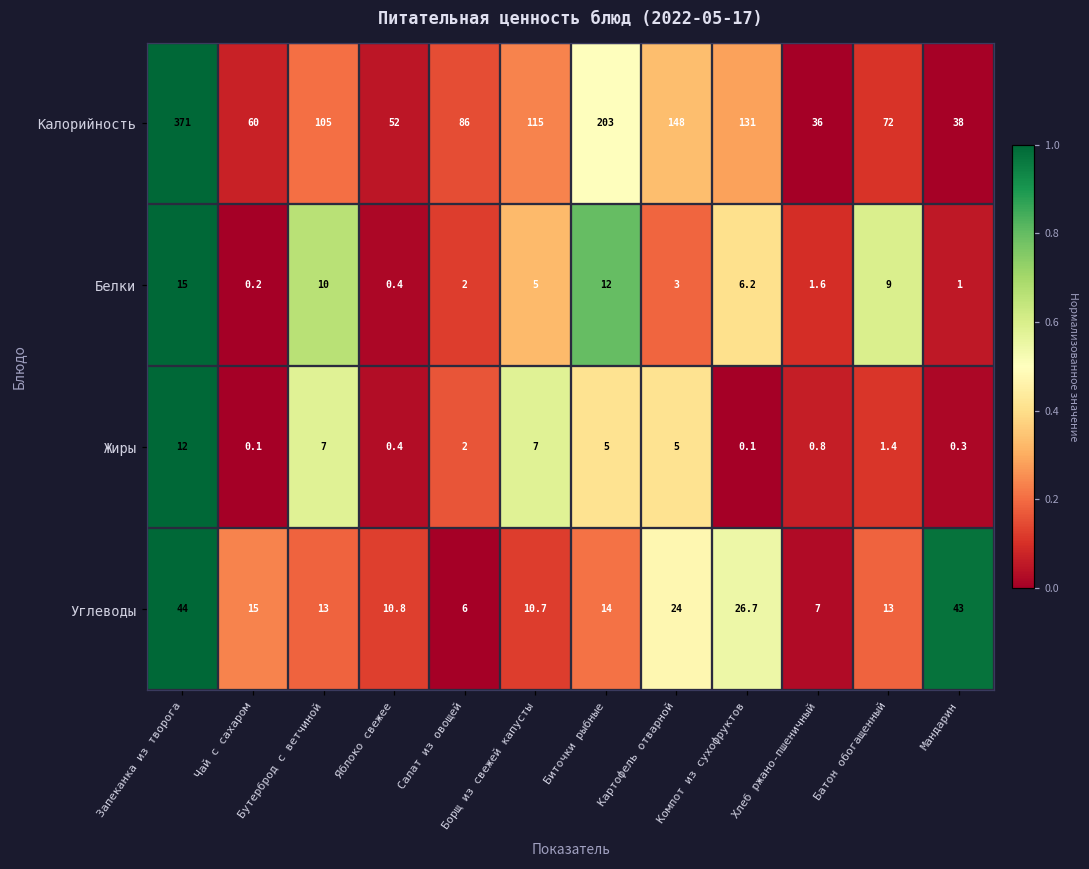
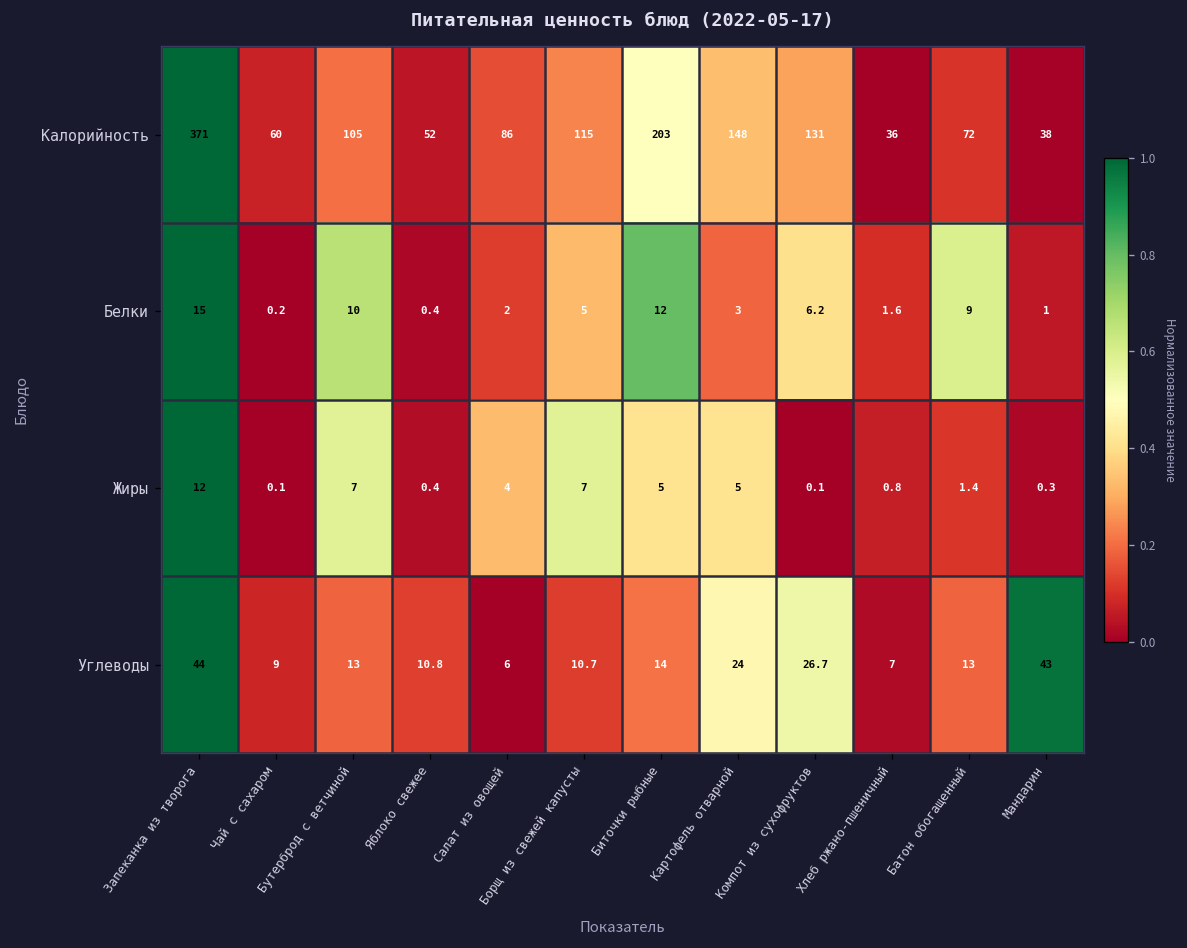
Жиры, Салат из овощей: 2 -> 4
Углеводы, Чай с сахаром: 15 -> 9
